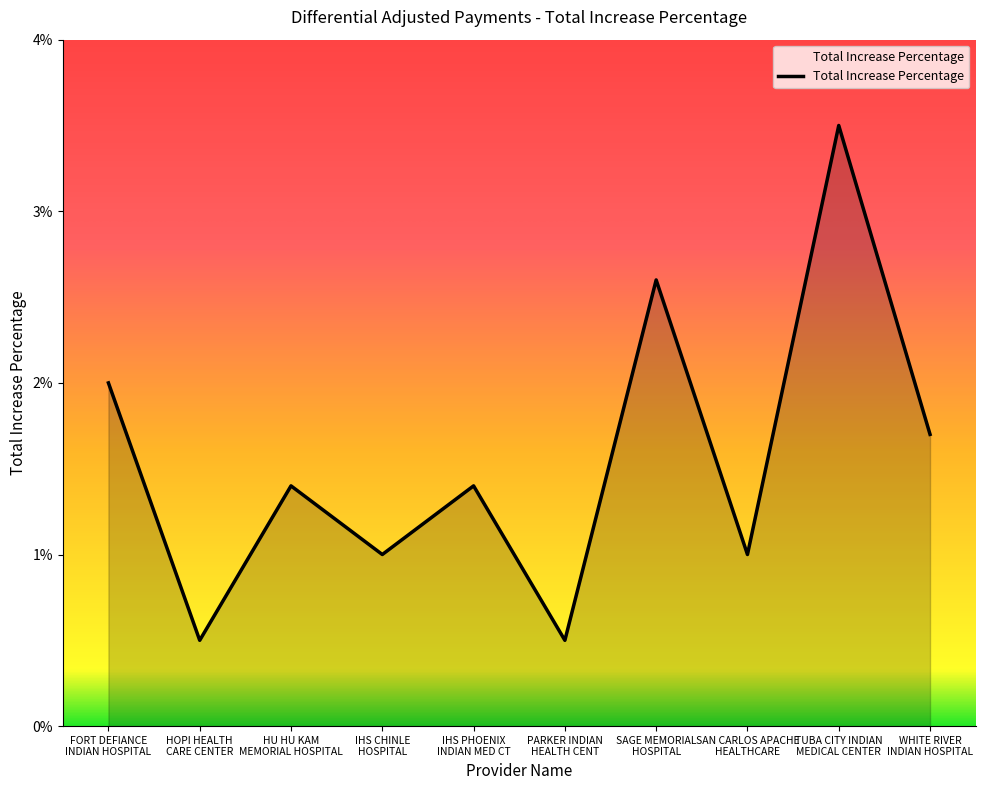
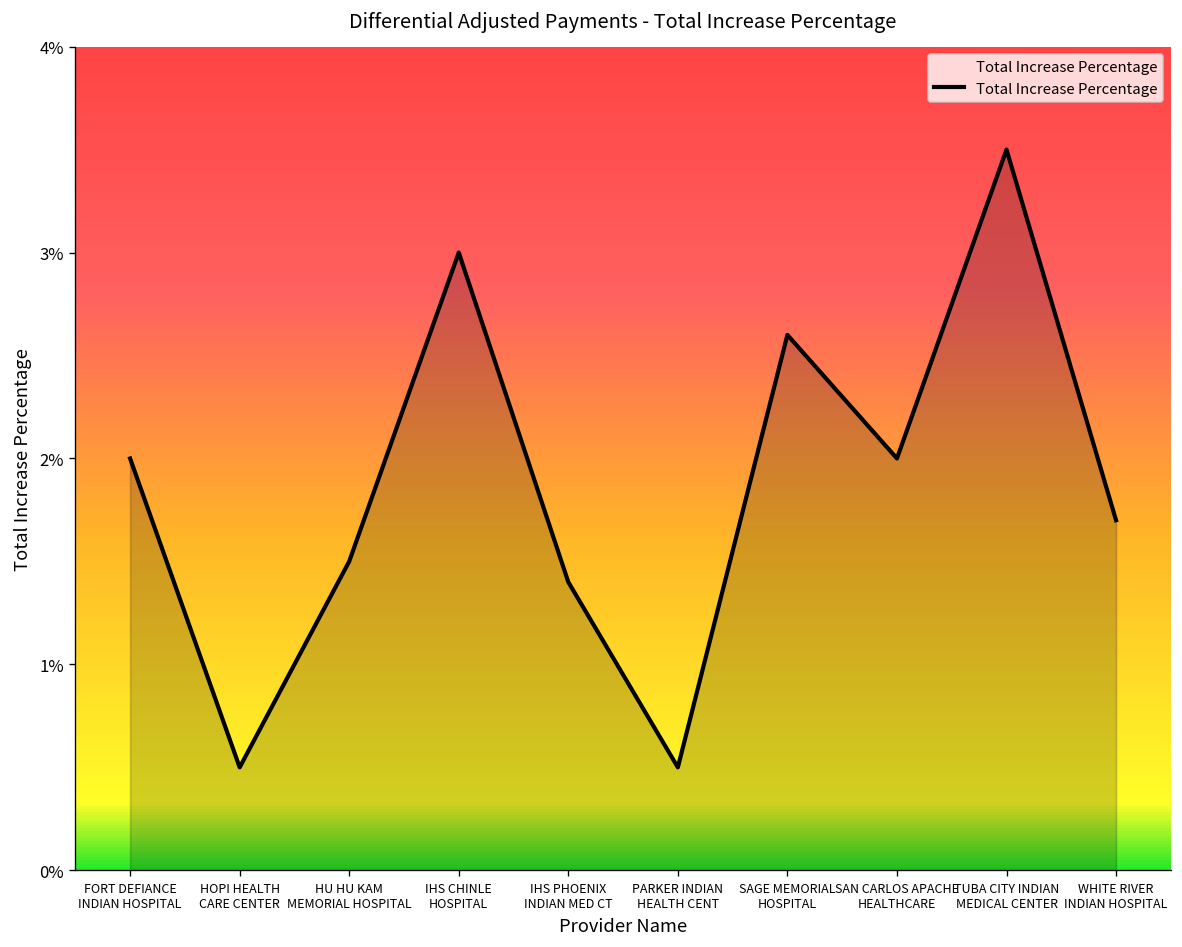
HU HU KAM MEMORIAL HOSPITAL: 1.40% -> 1.50%
IHS CHINLE HOSPITAL: 1.00% -> 3.00%
SAN CARLOS APACHE HEALTHCARE: 1.00% -> 2.00%
